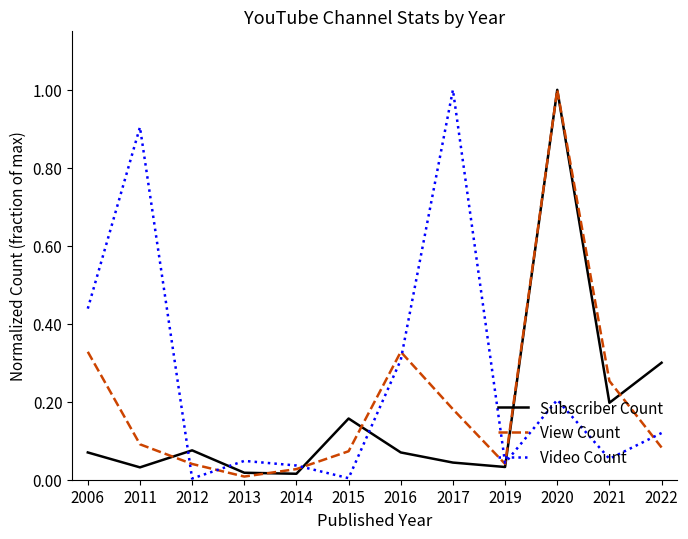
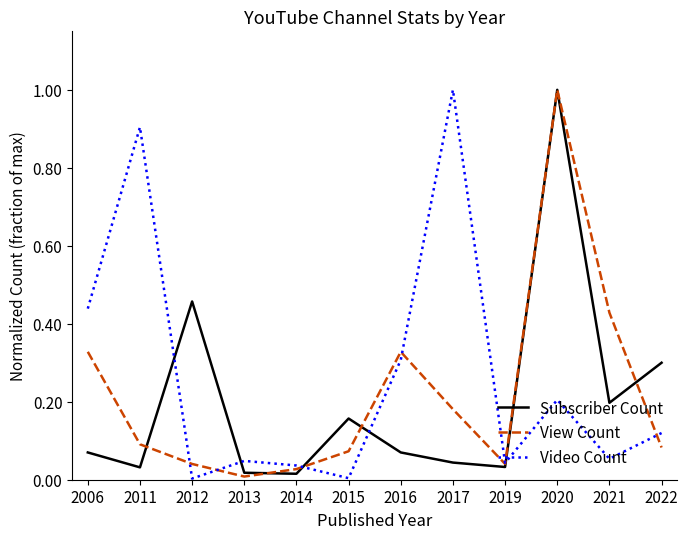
Subscriber Count, 2012: 0.08 -> 0.46
View Count, 2021: 0.25 -> 0.43
